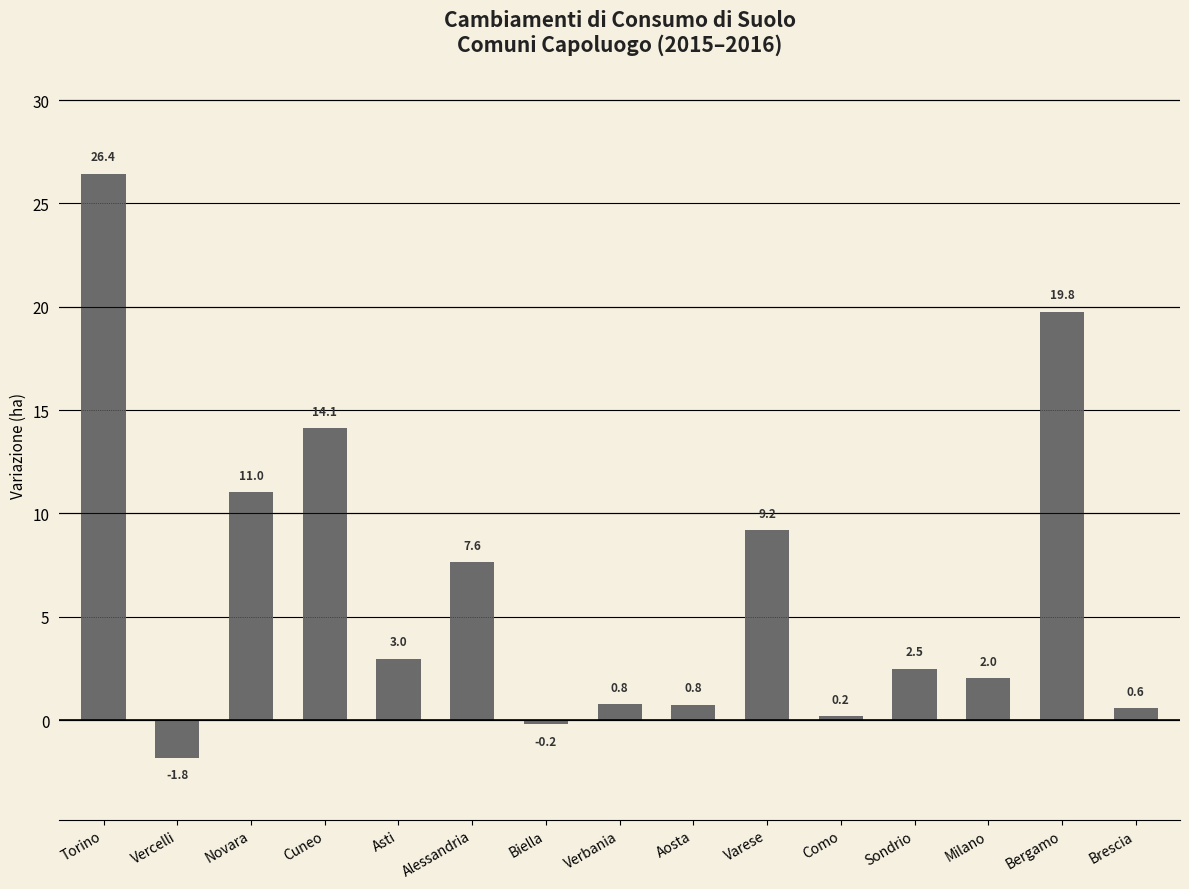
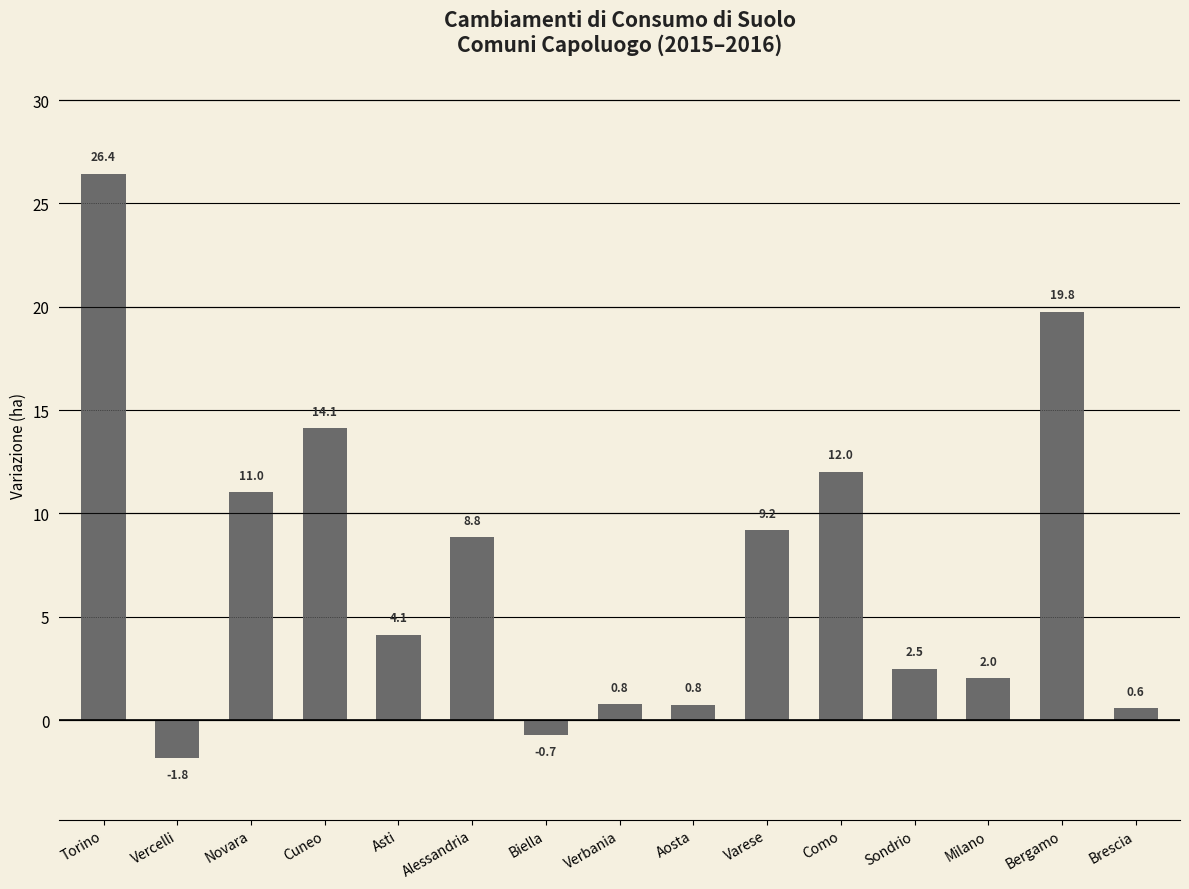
Asti: 3.0 -> 4.1
Alessandria: 7.6 -> 8.8
Biella: -0.2 -> -0.7
Como: 0.2 -> 12.0
